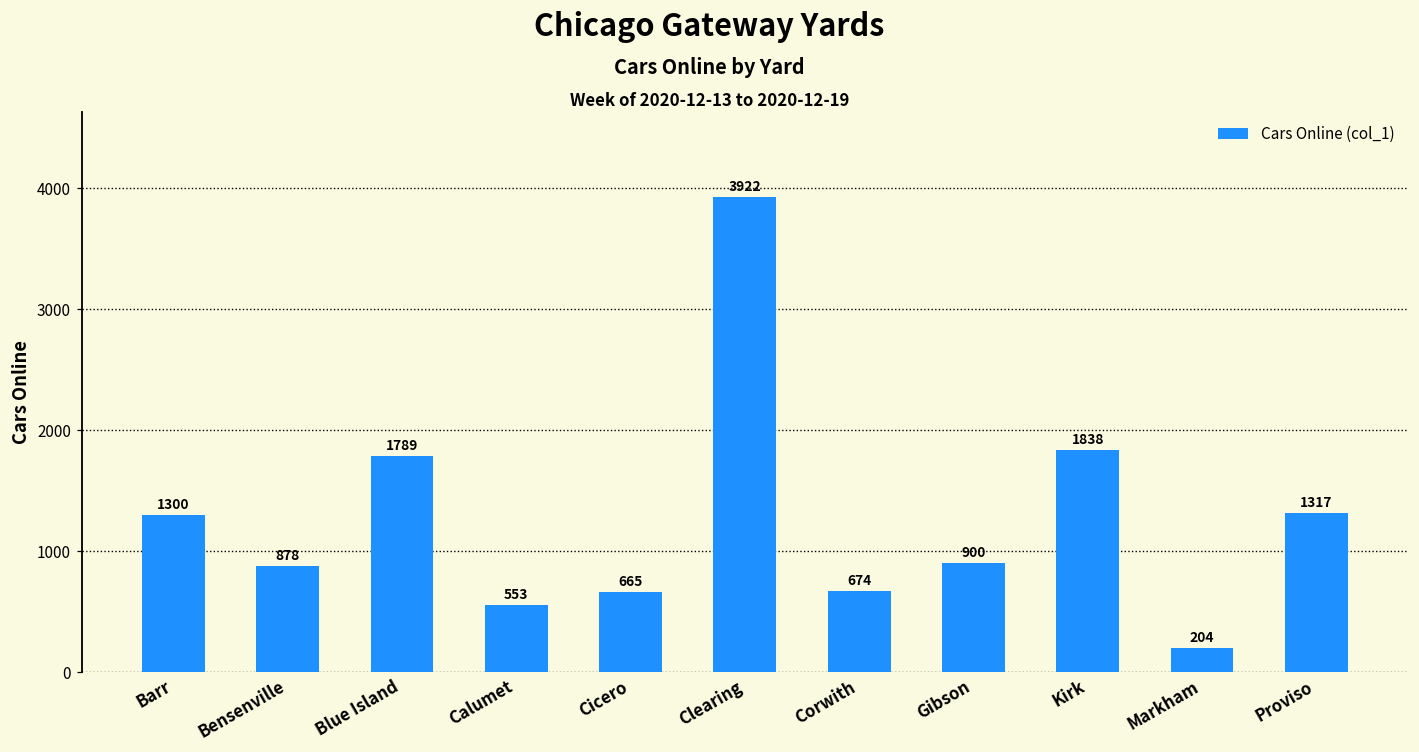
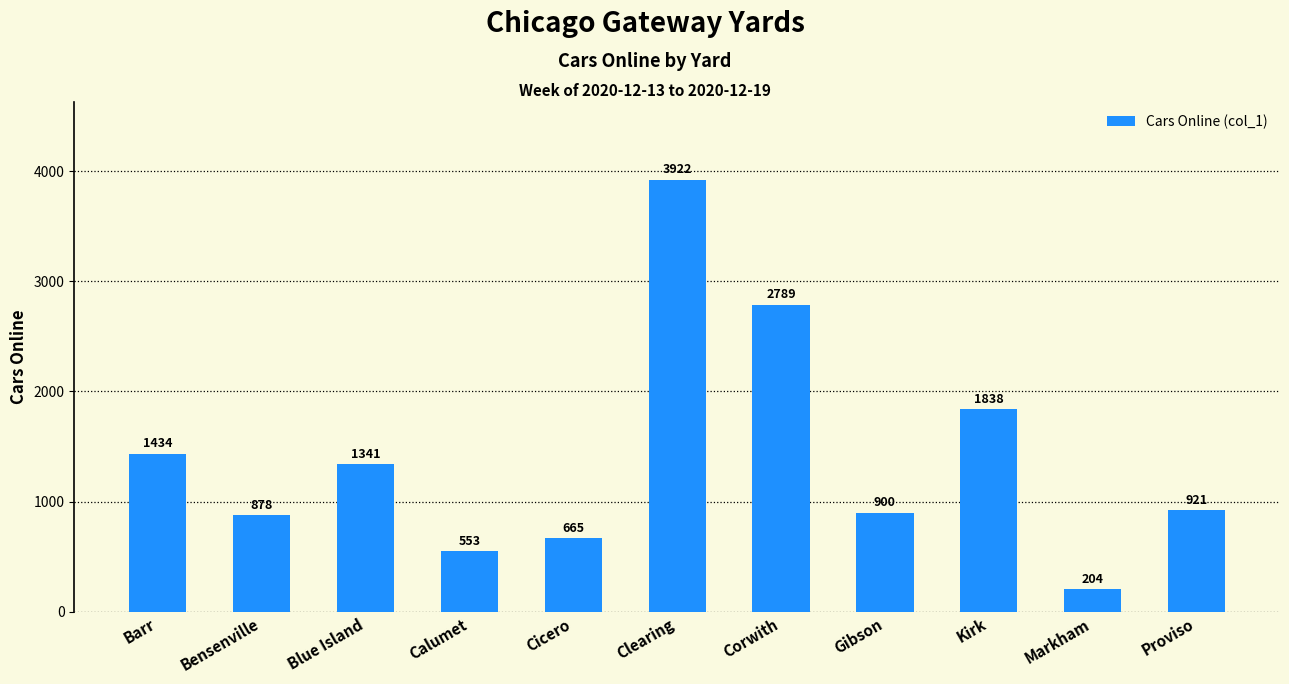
Barr: 1300 -> 1434
Blue Island: 1789 -> 1341
Corwith: 674 -> 2789
Proviso: 1317 -> 921
